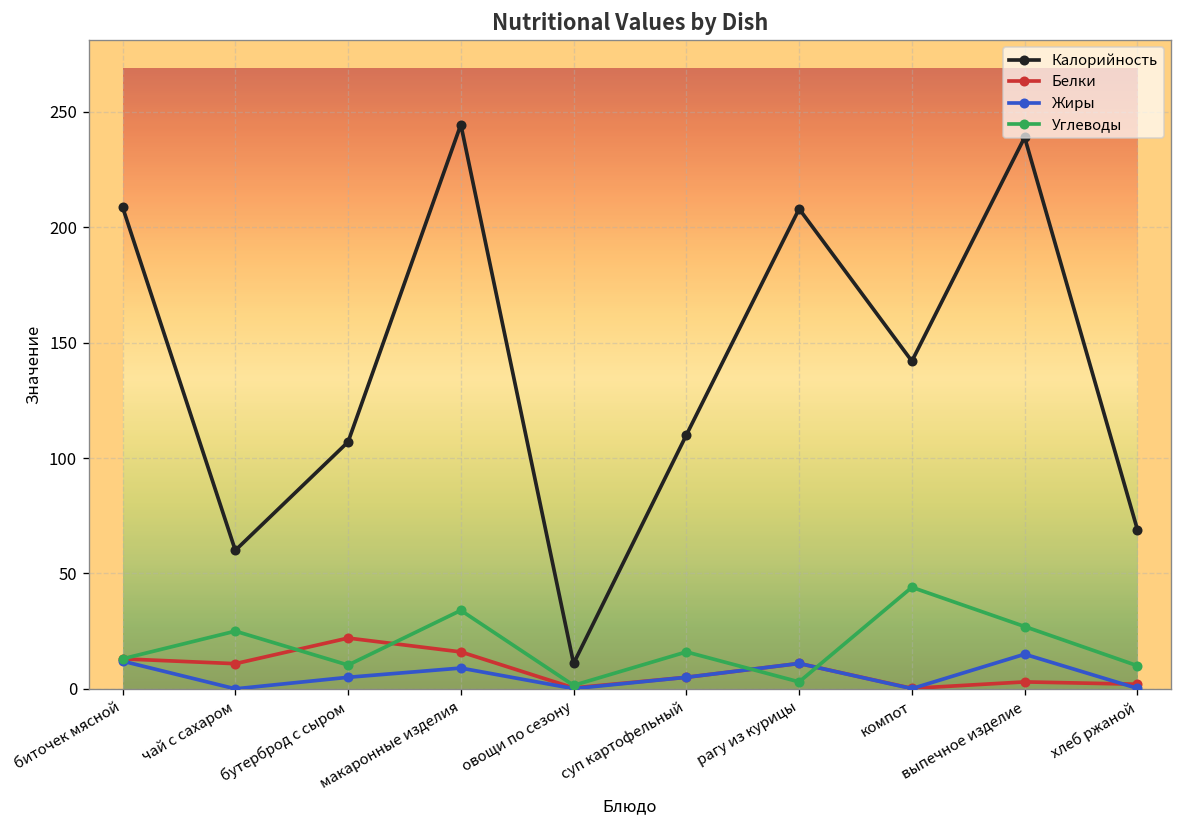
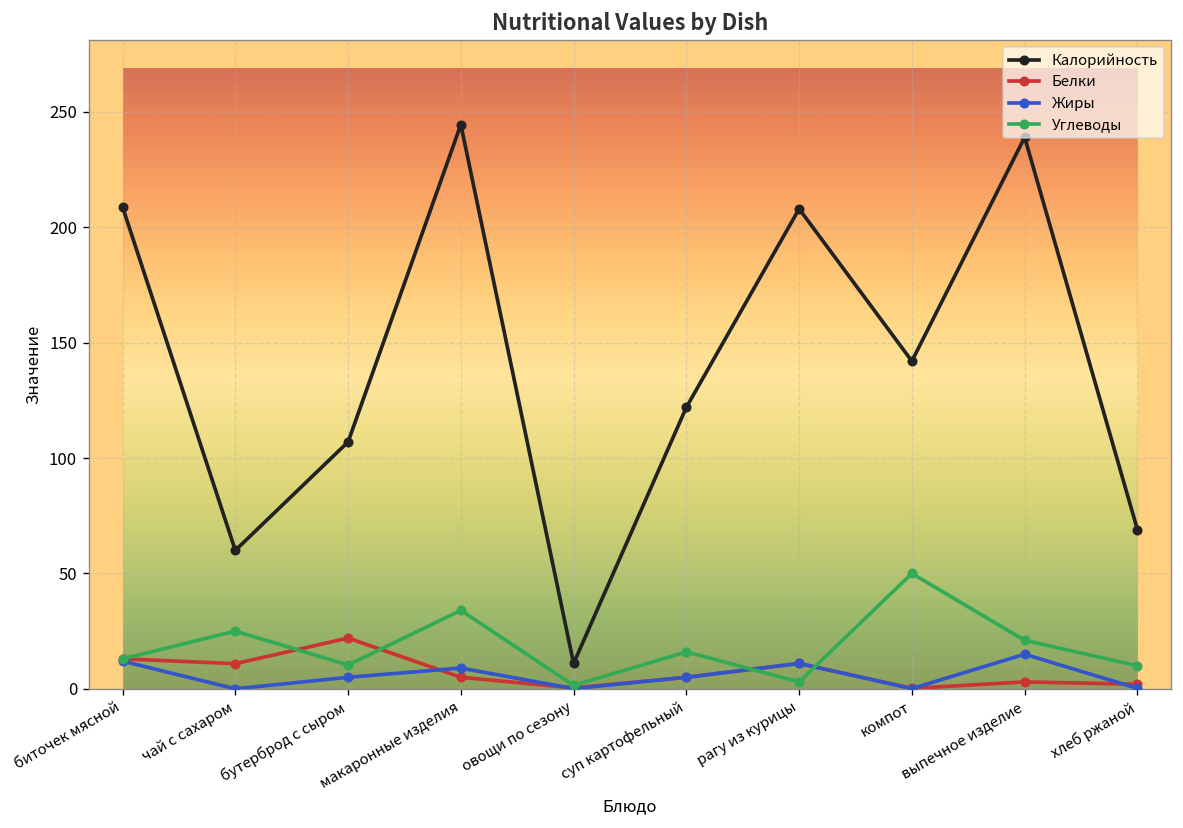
Белки, макаронные изделия: 16 -> 5
Калорийность, суп картофельный: 110 -> 122
Углеводы, компот: 44 -> 50
Углеводы, выпечное изделие: 27 -> 21
